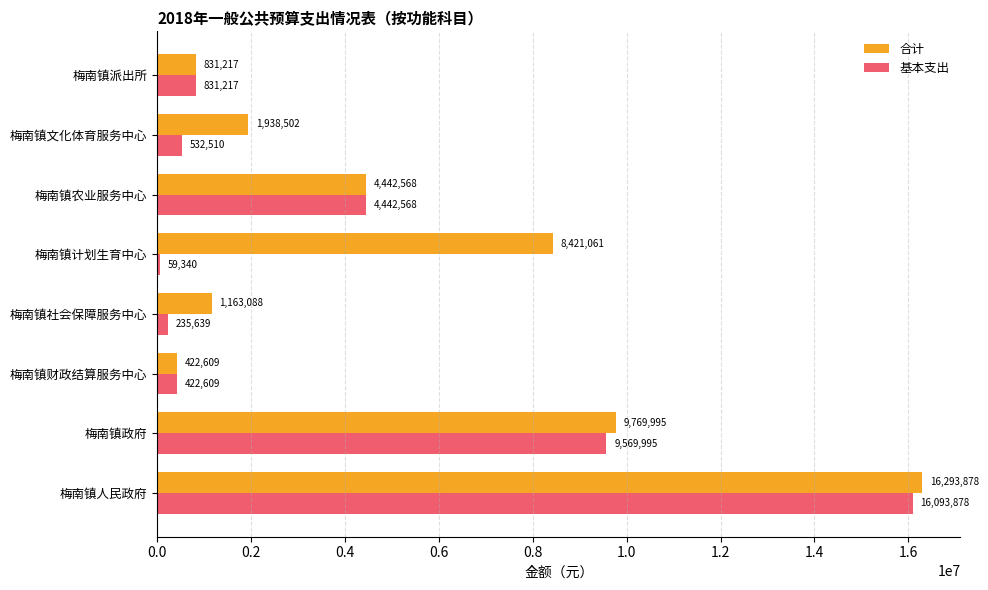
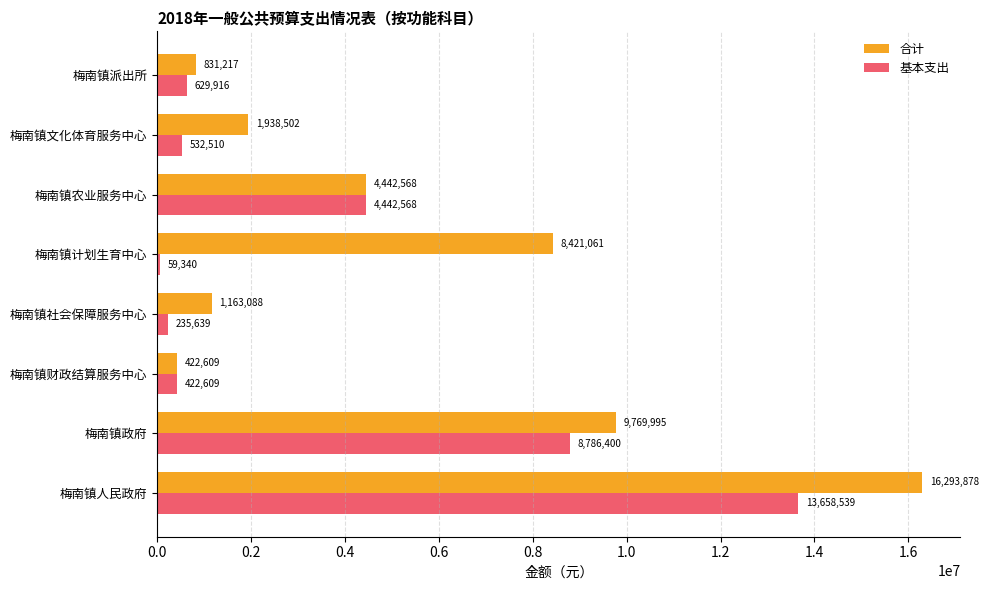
基本支出, 梅南镇派出所: 831,217 -> 629,916
基本支出, 梅南镇政府: 9,569,995 -> 8,786,400
基本支出, 梅南镇人民政府: 16,093,878 -> 13,658,539
